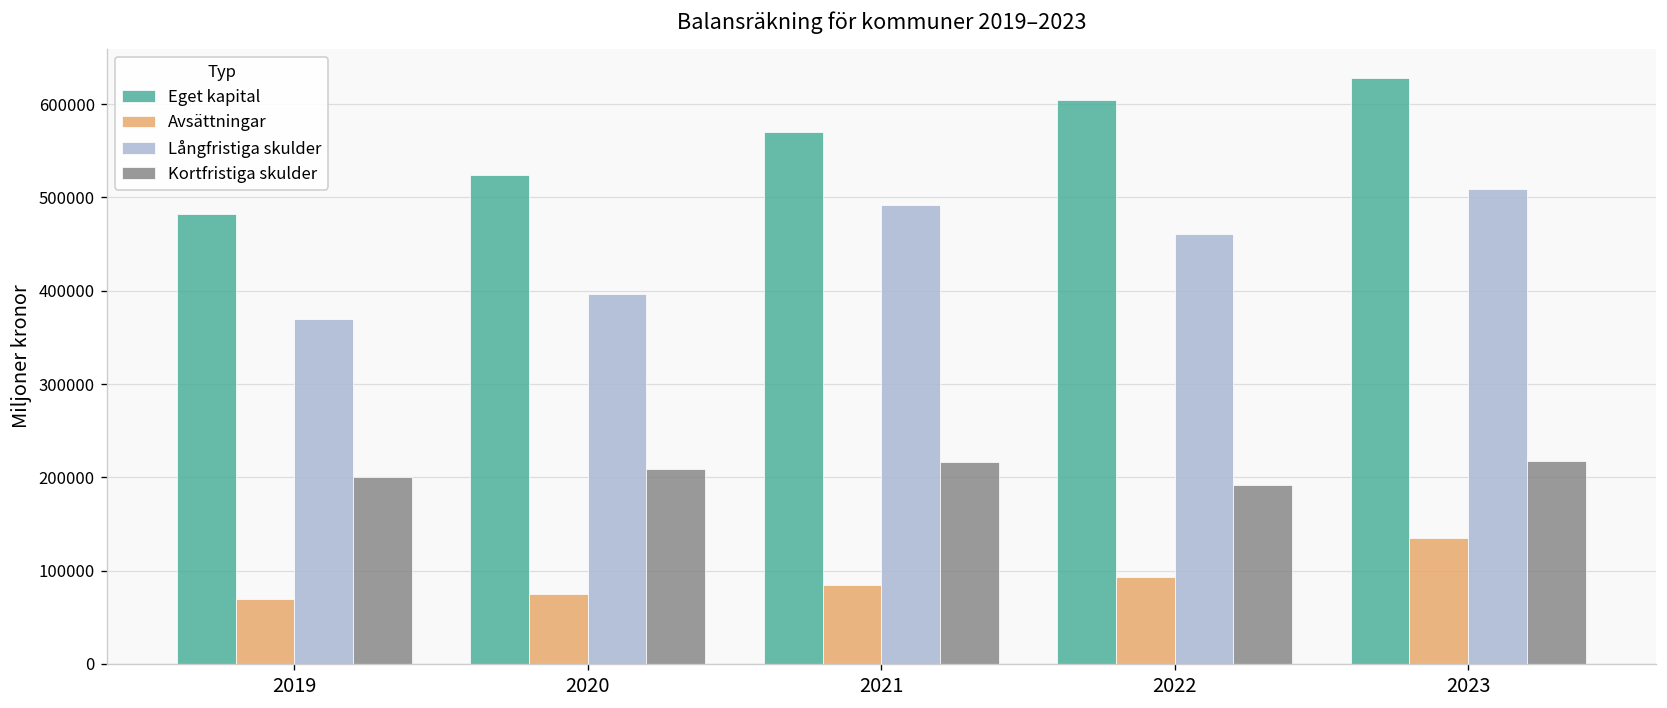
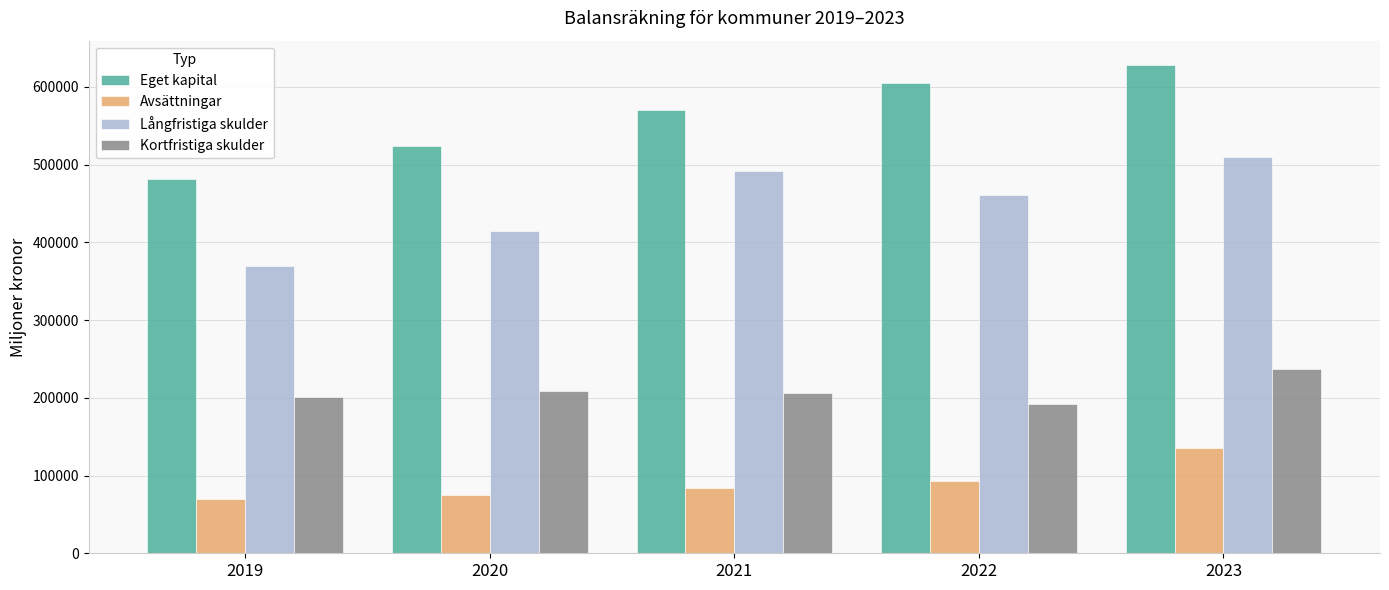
Långfristiga skulder, 2020: 400000 -> 410000
Kortfristiga skulder, 2021: 220000 -> 210000
Kortfristiga skulder, 2023: 220000 -> 240000
